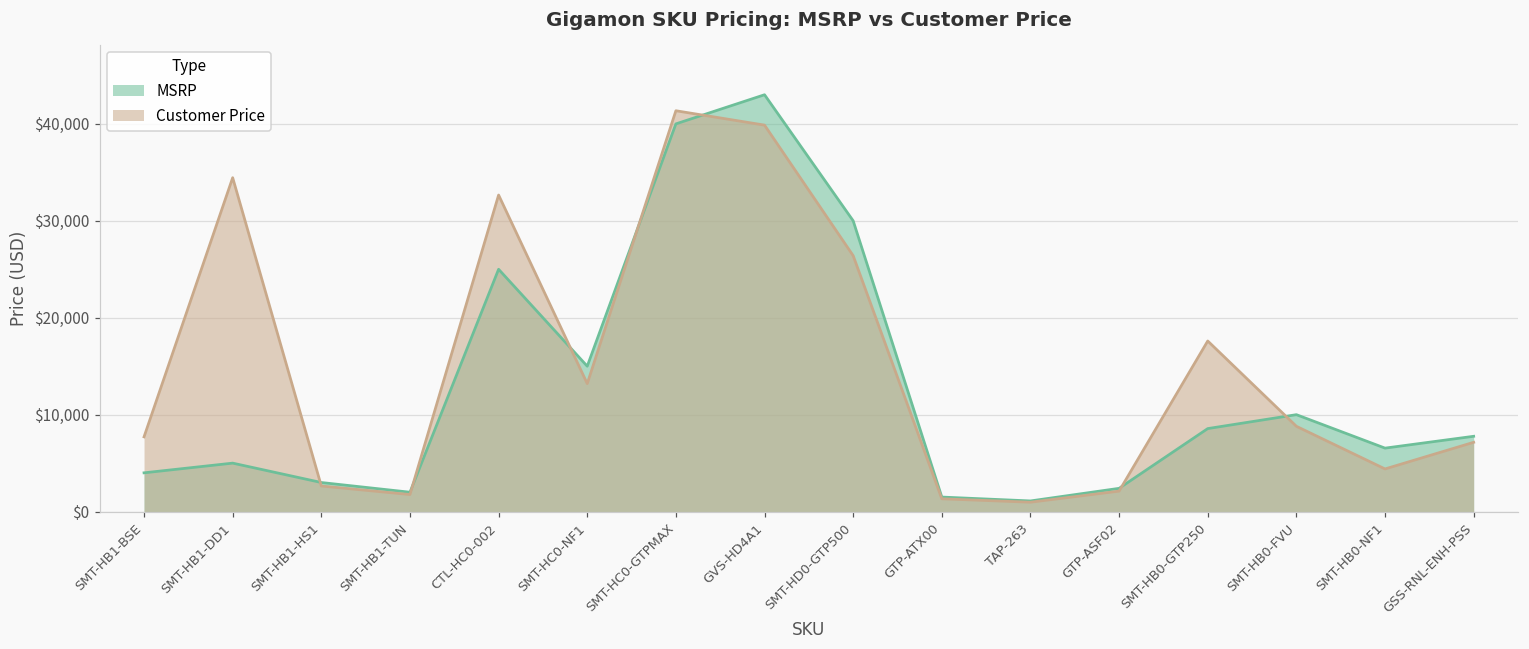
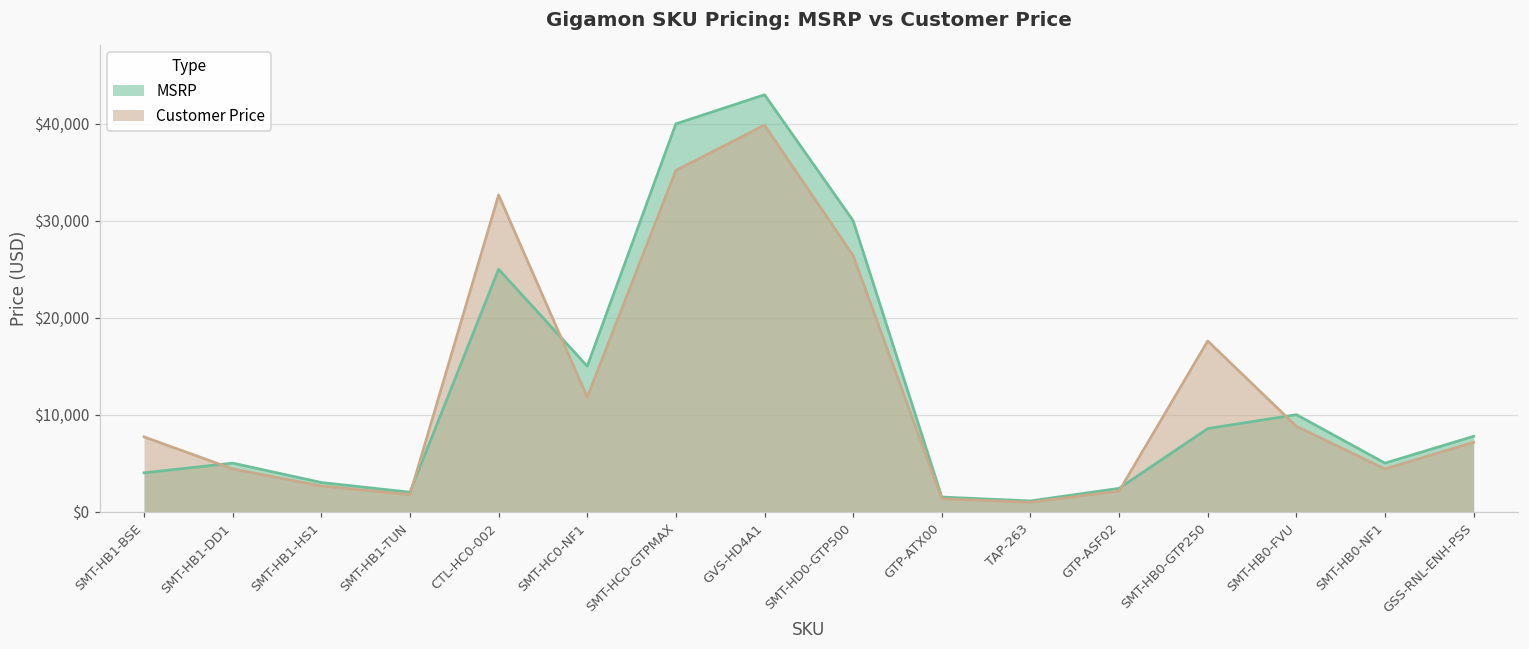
Customer Price, SMT-HB1-DD1: $34,000 -> $4,000
Customer Price, SMT-HC0-NF1: $13,000 -> $12,000
Customer Price, SMT-HC0-GTPMAX: $41,000 -> $35,000
MSRP, SMT-HB0-NF1: $7,000 -> $5,000
